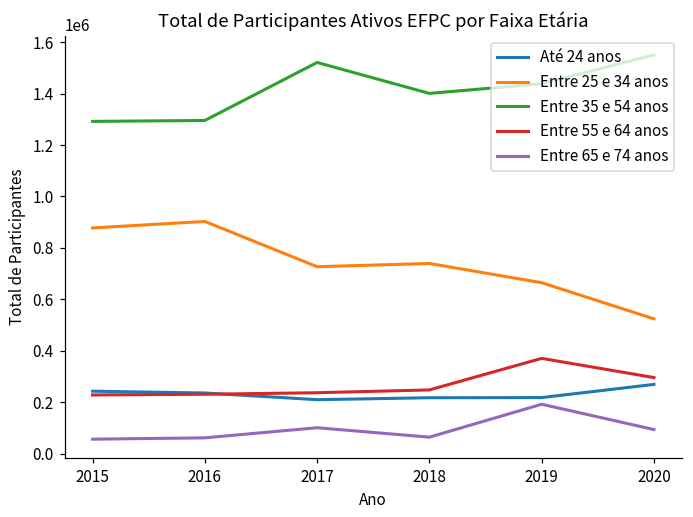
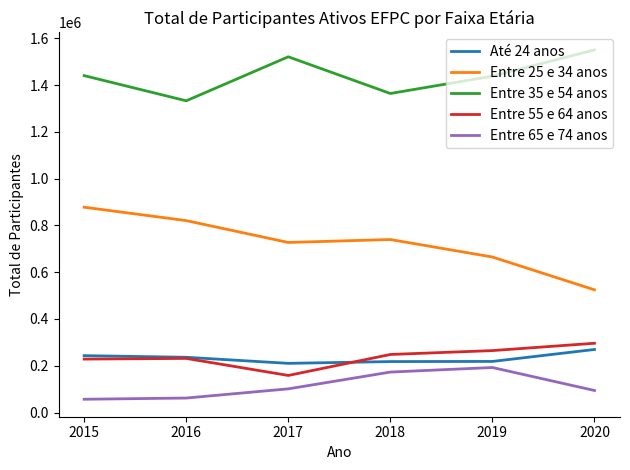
Entre 35 e 54 anos, 2015: 1290000 -> 1440000
Entre 25 e 34 anos, 2016: 900000 -> 820000
Entre 35 e 54 anos, 2016: 1300000 -> 1330000
Entre 55 e 64 anos, 2017: 240000 -> 160000
Entre 35 e 54 anos, 2018: 1400000 -> 1360000
Entre 65 e 74 anos, 2018: 60000 -> 170000
Entre 55 e 64 anos, 2019: 370000 -> 260000
